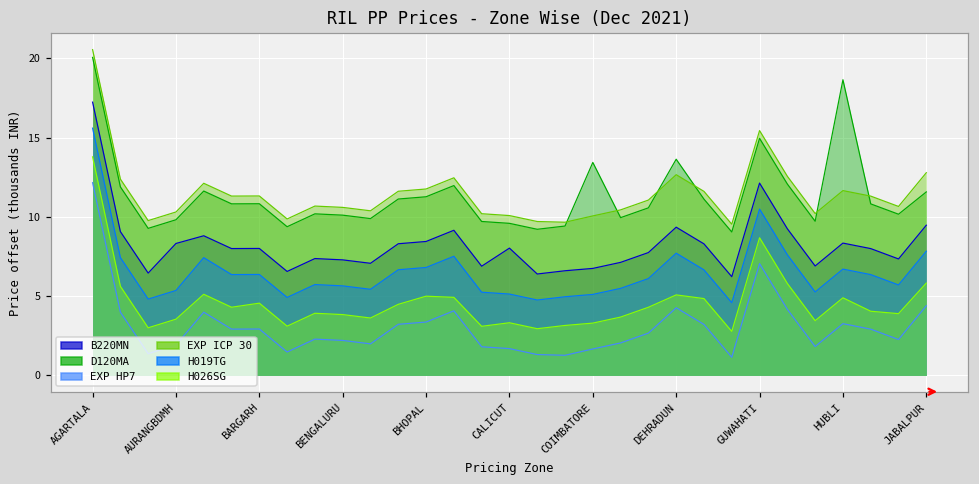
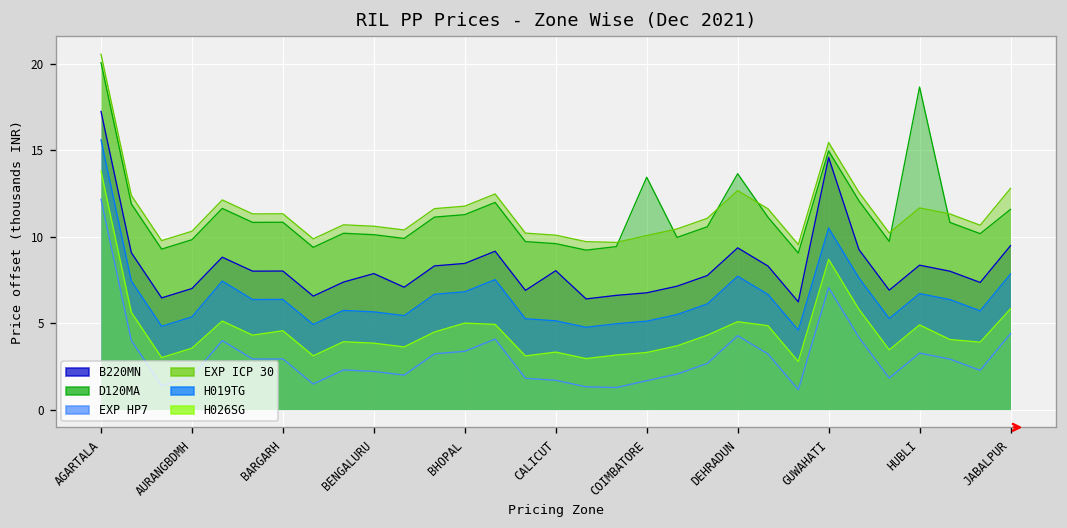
B220MN, AURANGBDMH: 8.3 -> 7.0
B220MN, BENGALURU: 7.3 -> 7.9
B220MN, GUWAHATI: 12.1 -> 14.6
